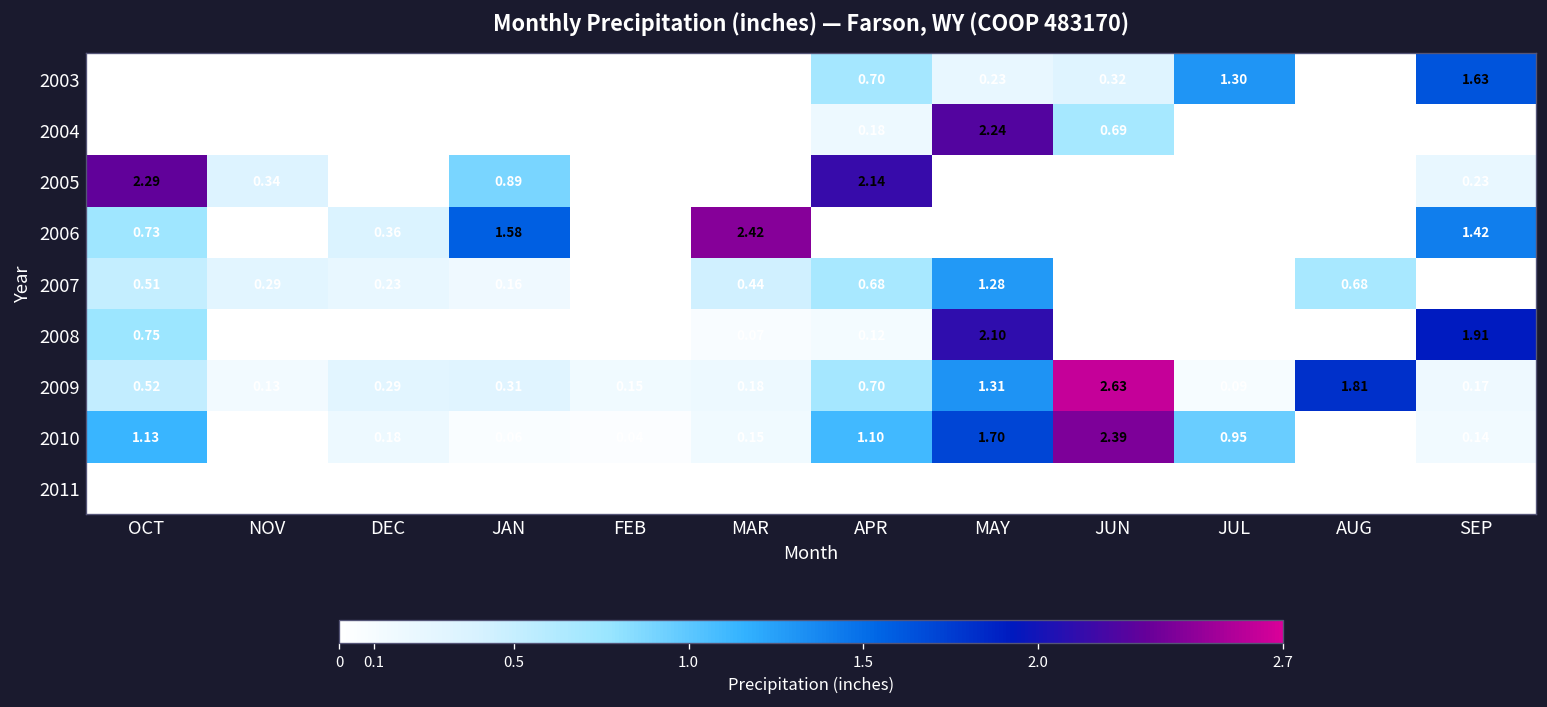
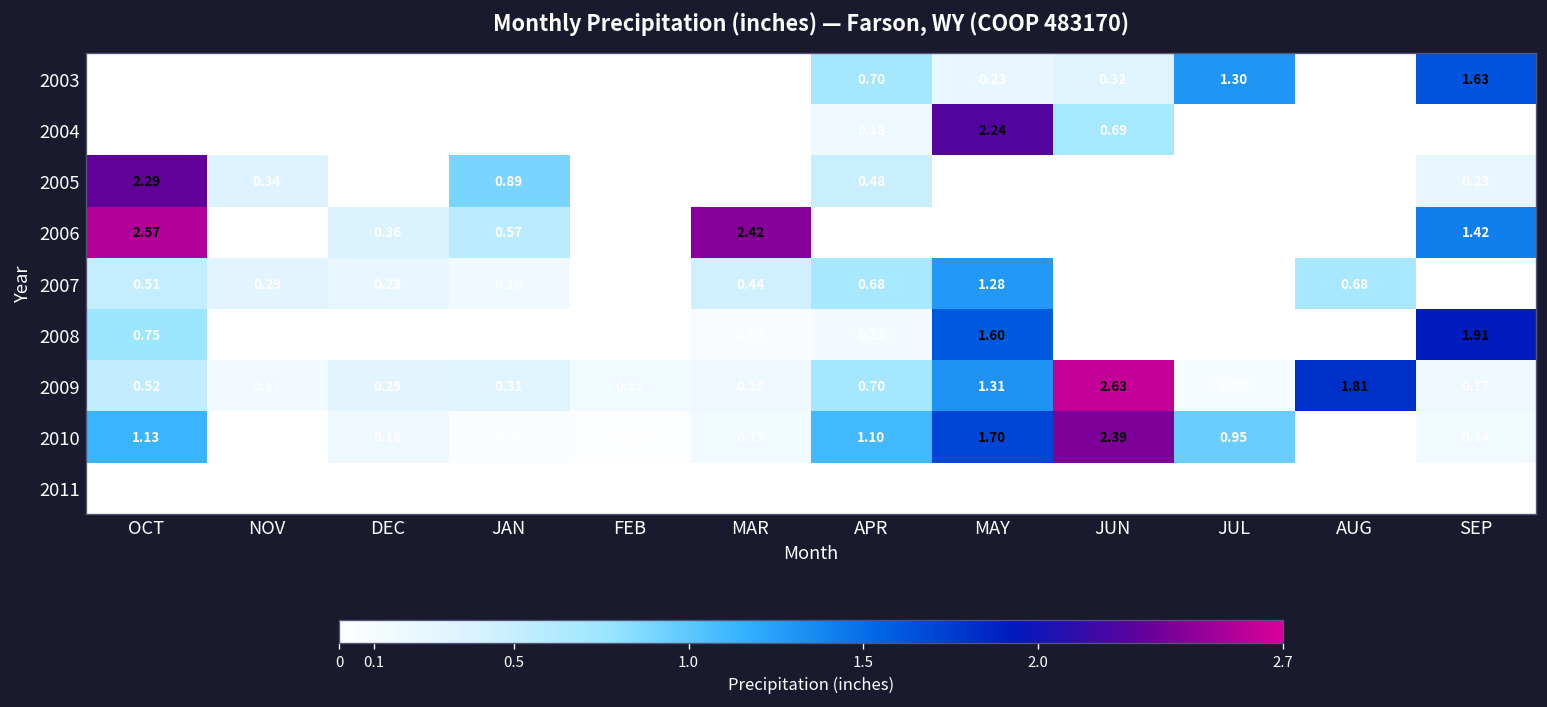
2005, APR: 2.14 -> 0.48
2006, OCT: 0.73 -> 2.57
2006, JAN: 1.58 -> 0.57
2008, MAY: 2.10 -> 1.60
